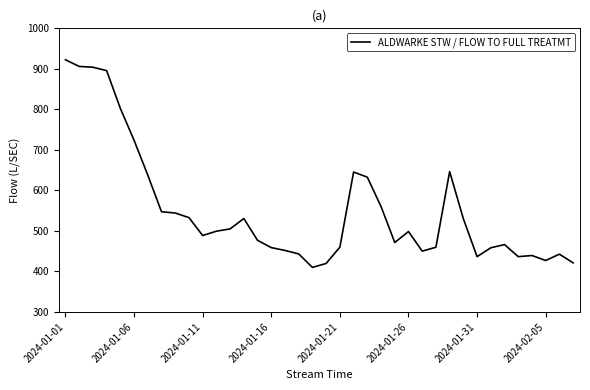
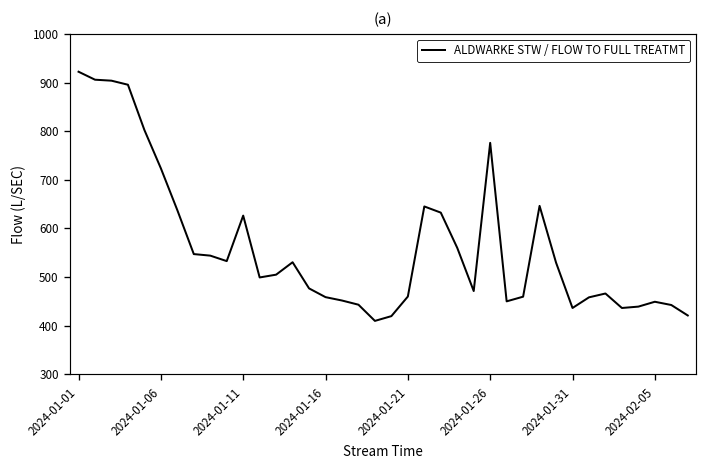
2024-01-11: 490 -> 630
2024-01-26: 500 -> 780
2024-02-05: 430 -> 450
